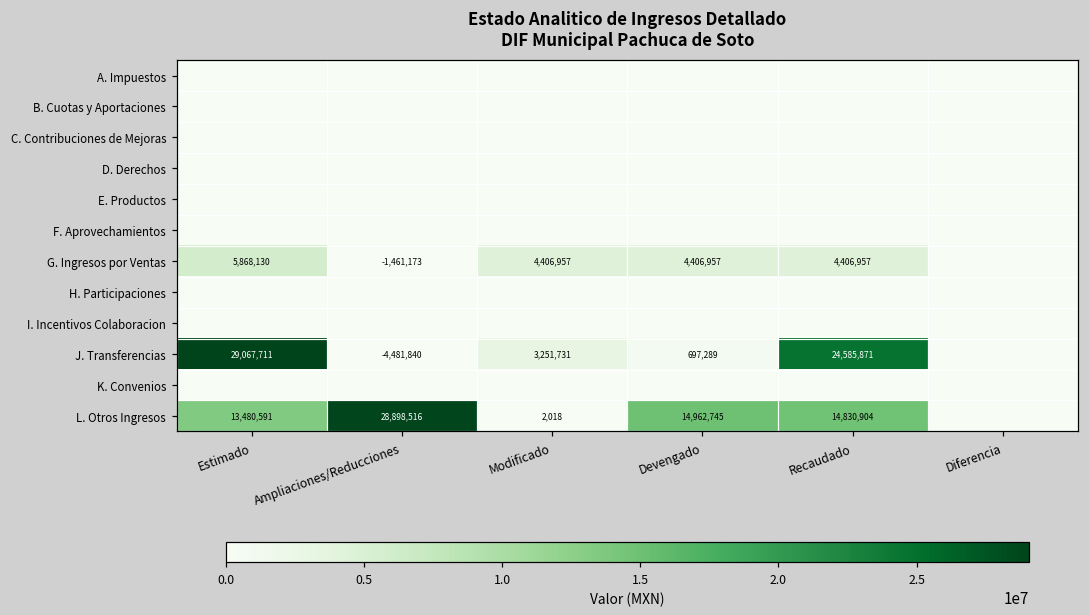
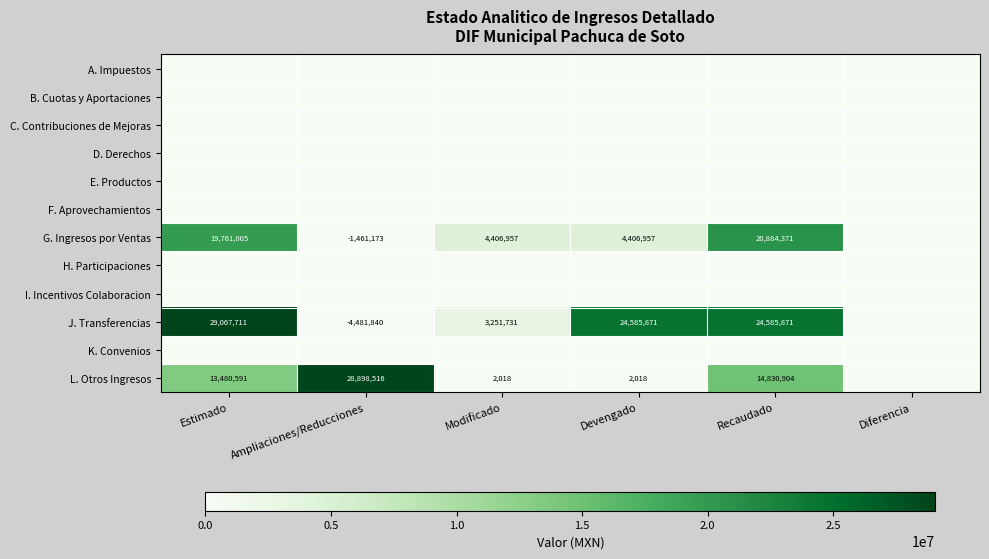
G. Ingresos por Ventas, Estimado: 5,868,130 -> 19,761,005
G. Ingresos por Ventas, Recaudado: 4,406,957 -> 20,884,371
J. Transferencias, Devengado: 697,289 -> 24,585,871
L. Otros Ingresos, Devengado: 14,962,745 -> 2,018
